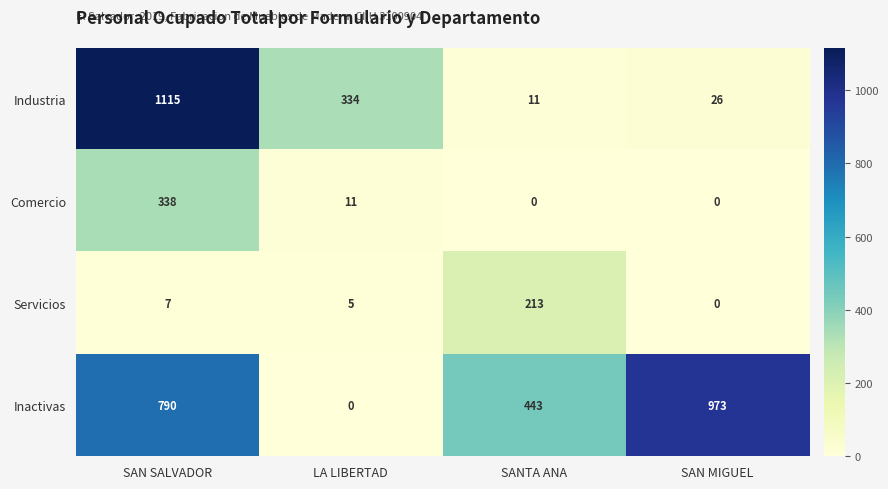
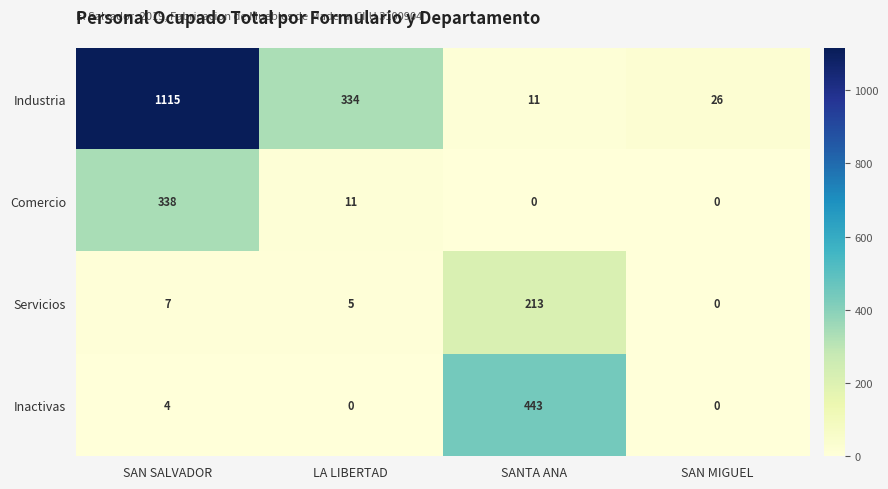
Inactivas, SAN SALVADOR: 790 -> 4
Inactivas, SAN MIGUEL: 973 -> 0
